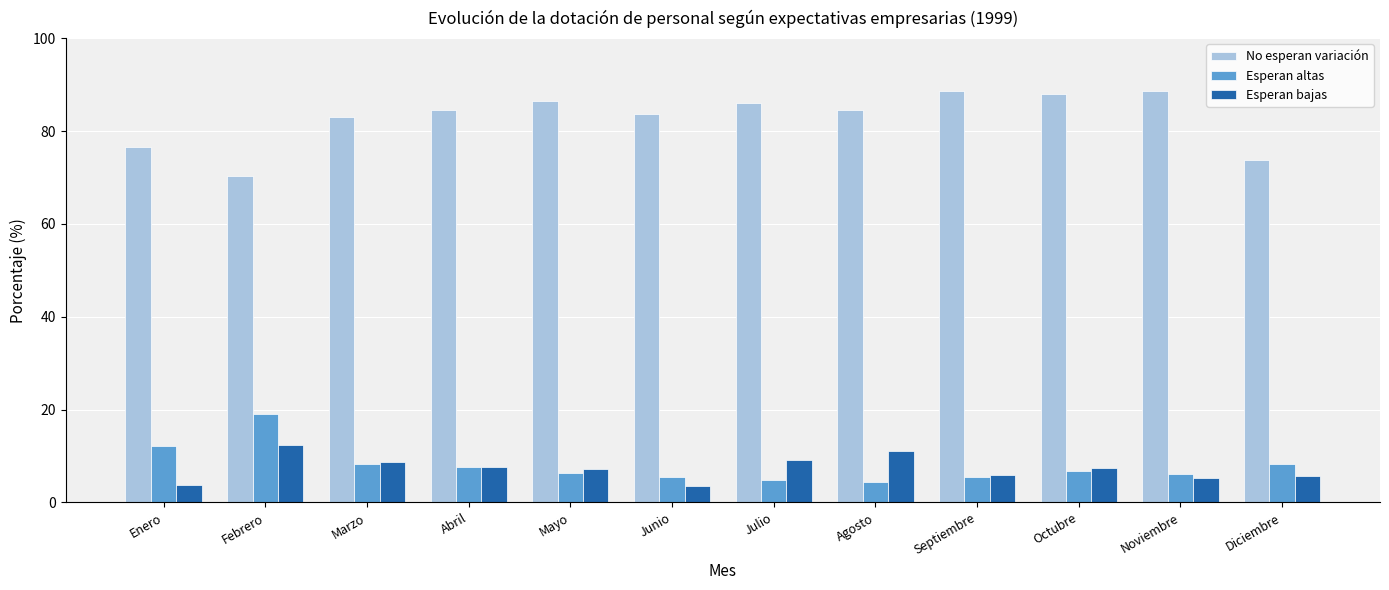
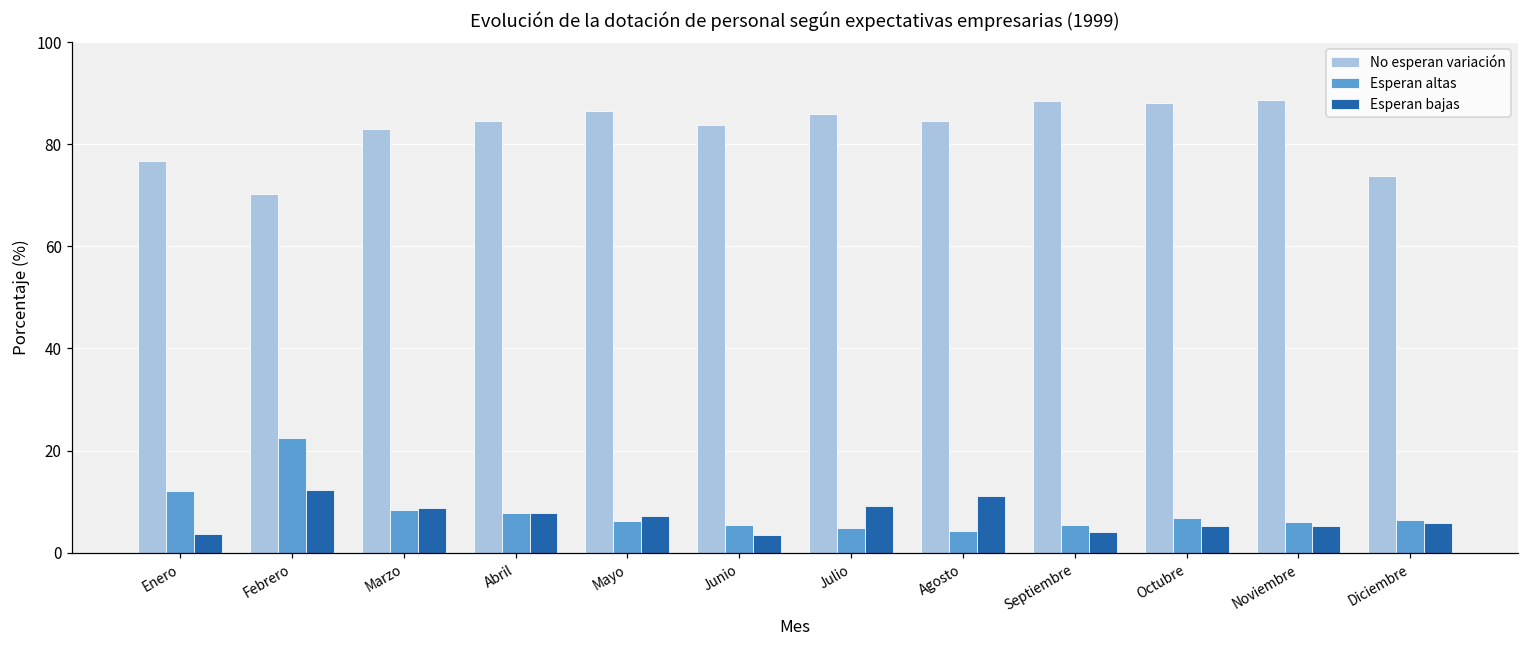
Esperan altas, Febrero: 19 -> 22
Esperan bajas, Septiembre: 6 -> 4
Esperan bajas, Octubre: 7 -> 5
Esperan altas, Diciembre: 8 -> 6
